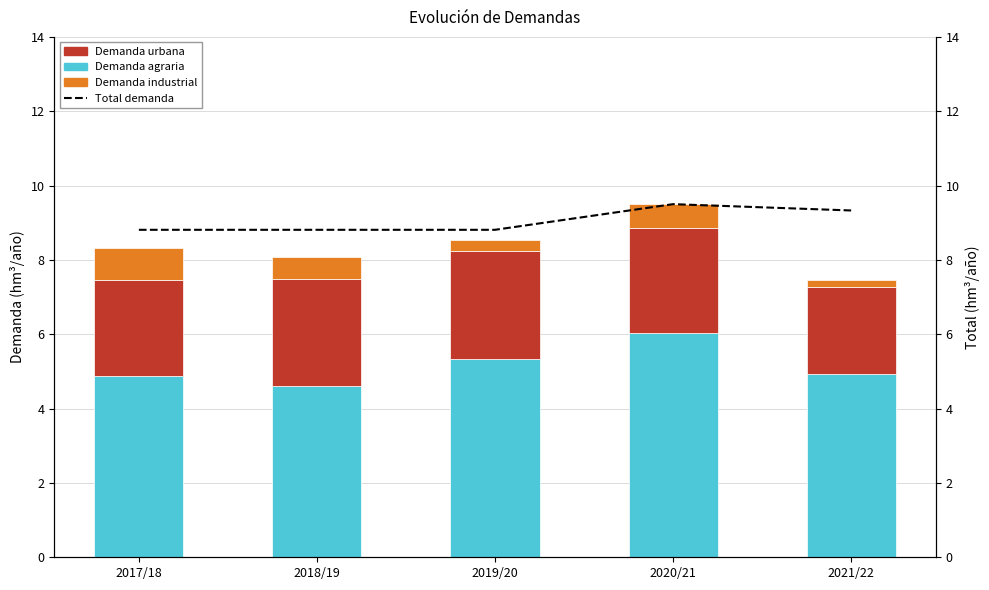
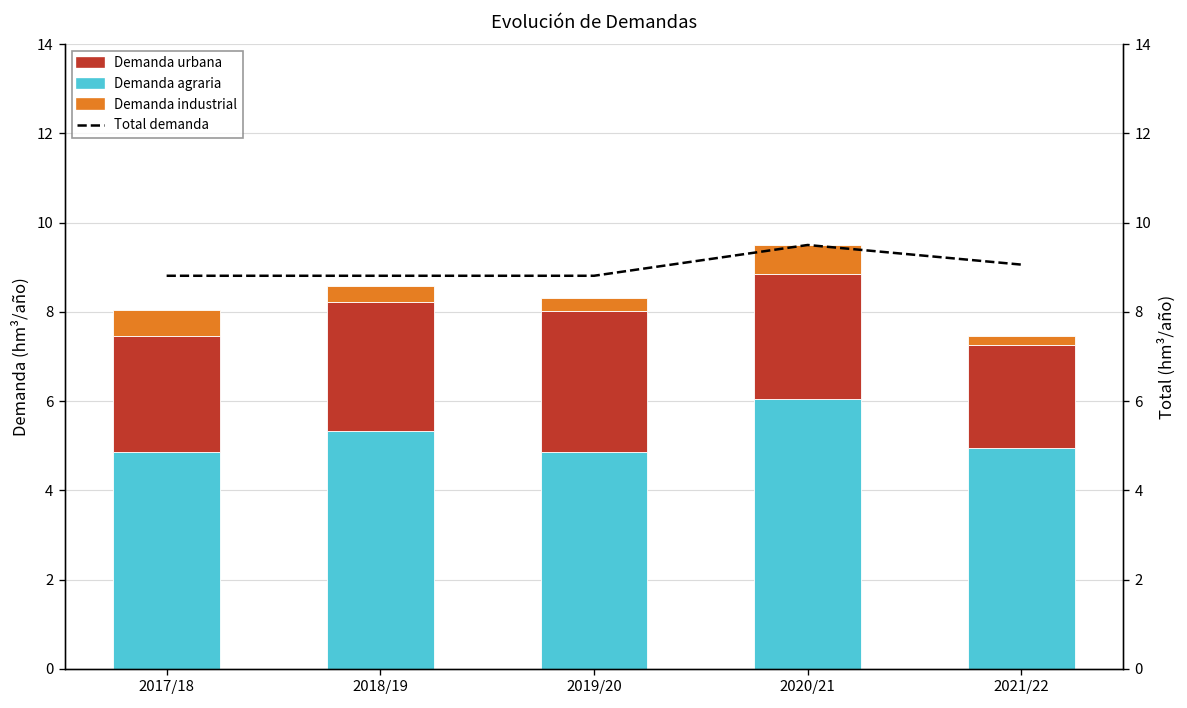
Demanda industrial, 2017/18: 0.9 -> 0.6
Demanda agraria, 2018/19: 4.6 -> 5.3
Demanda industrial, 2018/19: 0.6 -> 0.3
Demanda agraria, 2019/20: 5.3 -> 4.9
Demanda urbana, 2019/20: 2.9 -> 3.1
Total demanda, 2021/22: 9.3 -> 9.1
